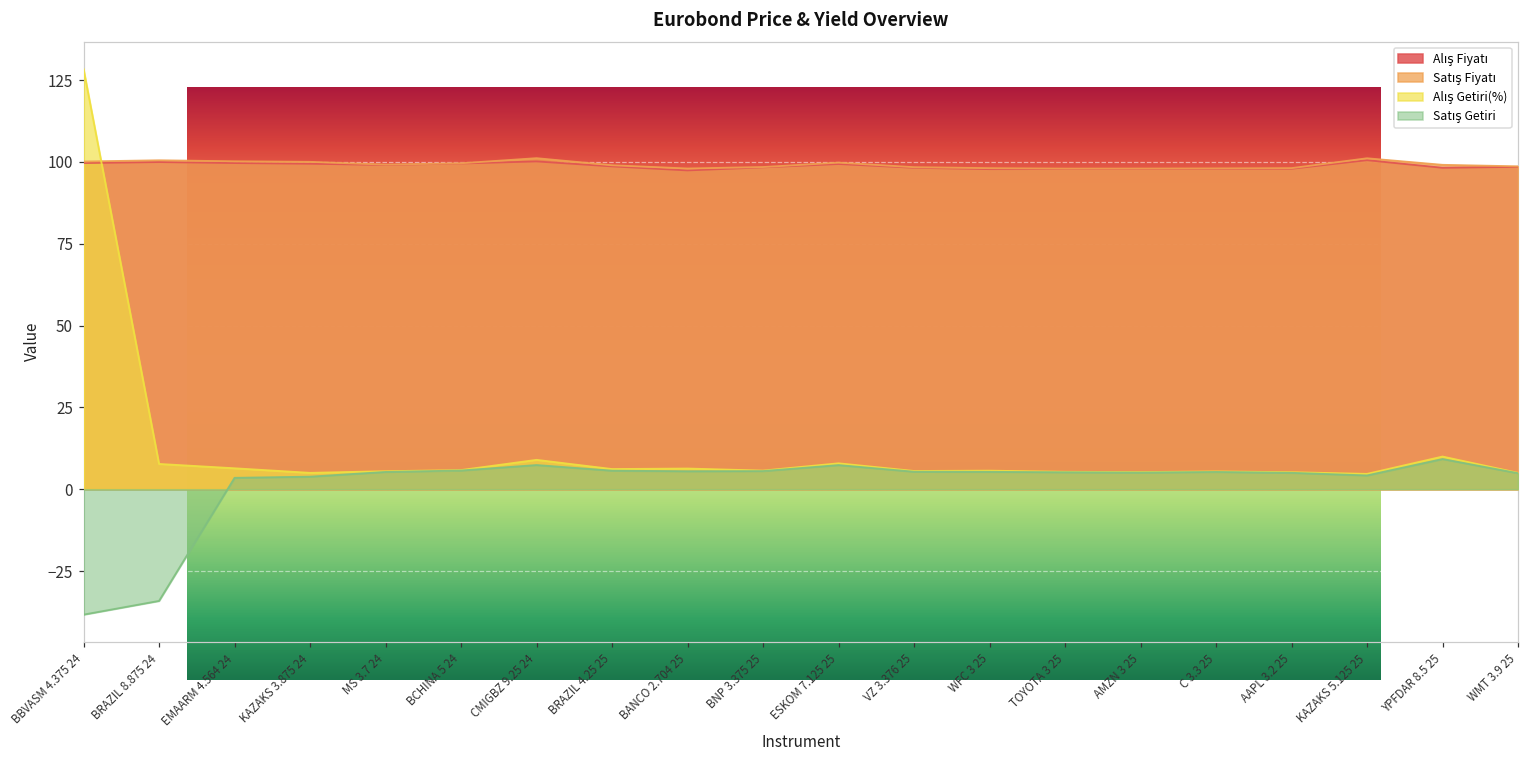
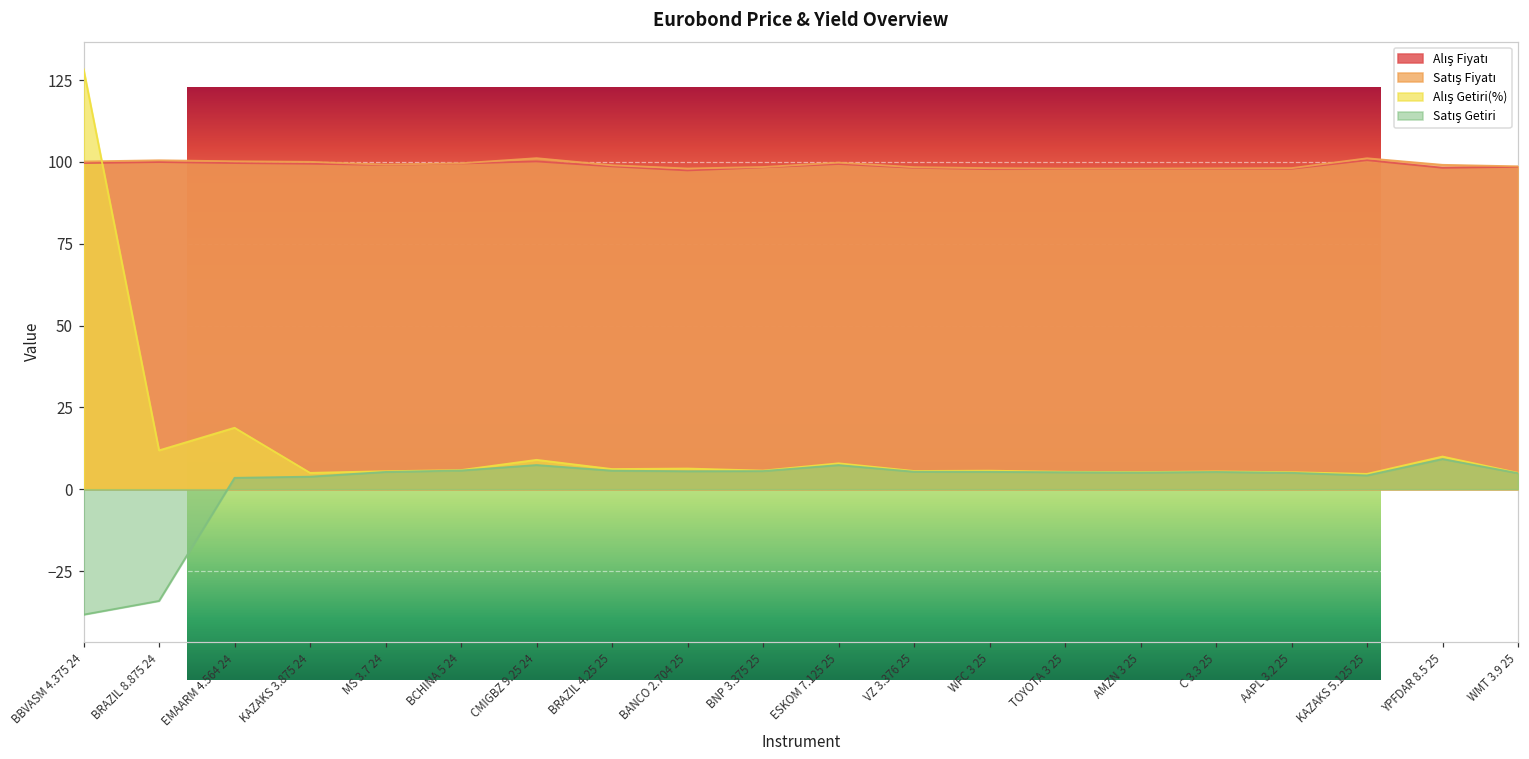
Alış Getiri(%), BRAZIL 8.875 24: 8 -> 12
Alış Getiri(%), EMAARM 4.564 24: 6 -> 19
